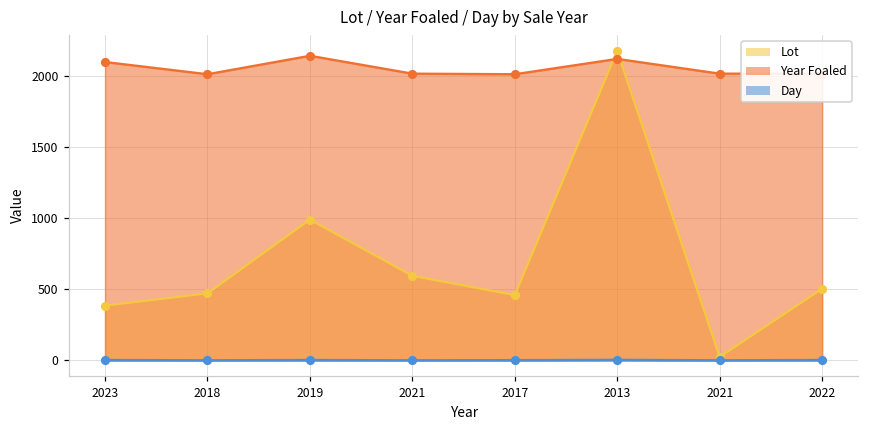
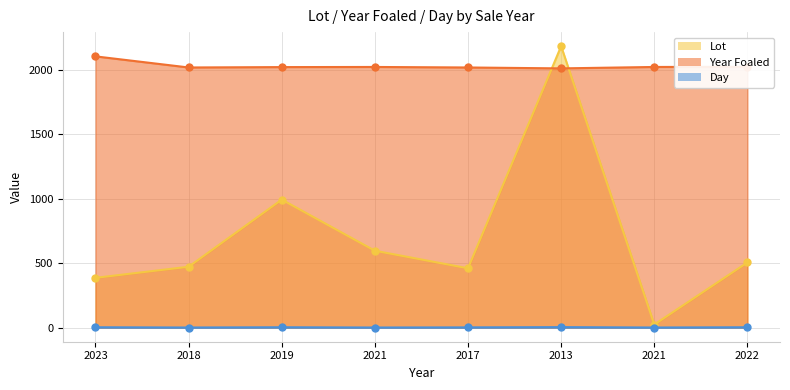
Year Foaled, 2019: 2150 -> 2020
Year Foaled, 2013: 2120 -> 2010
